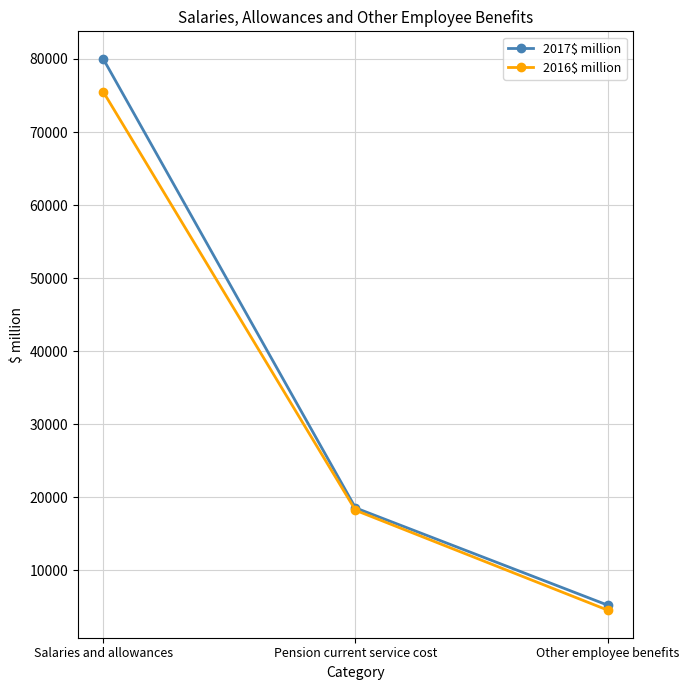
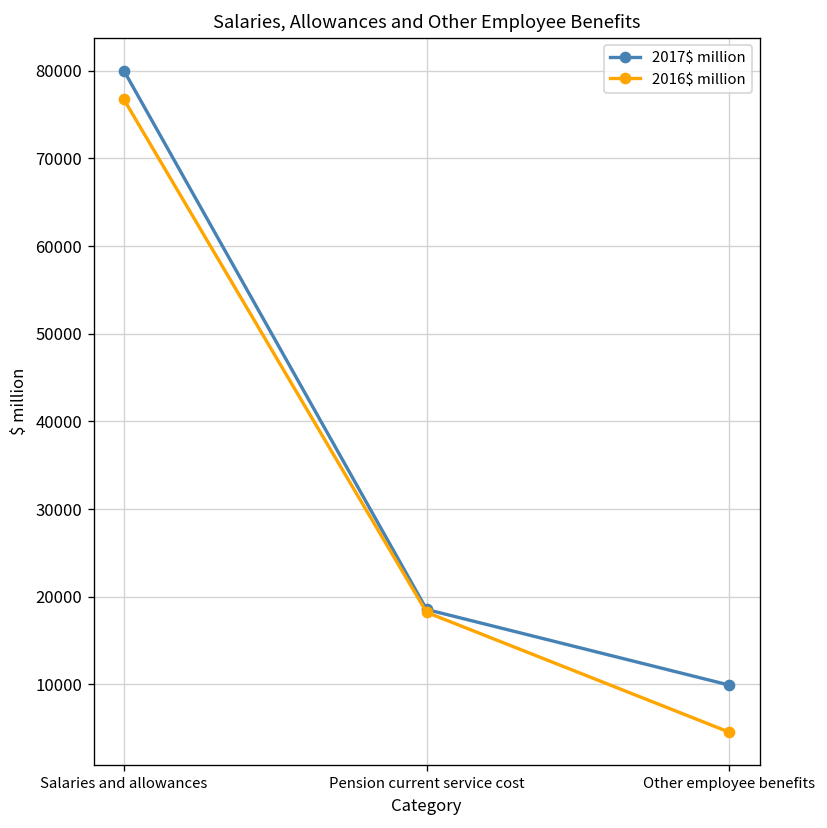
2016$ million, Salaries and allowances: 76000 -> 77000
2017$ million, Other employee benefits: 5000 -> 10000
